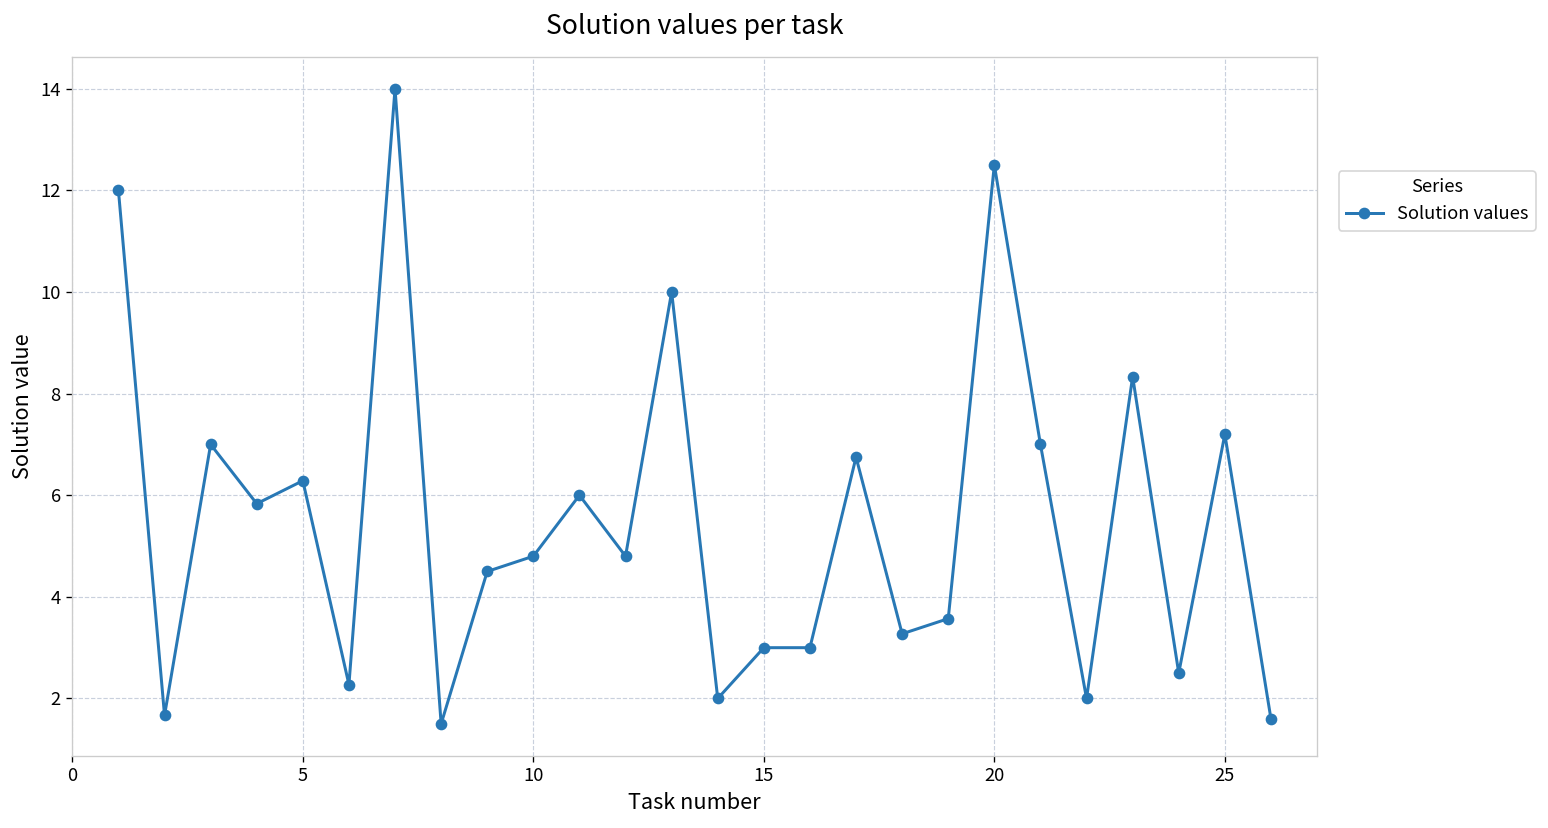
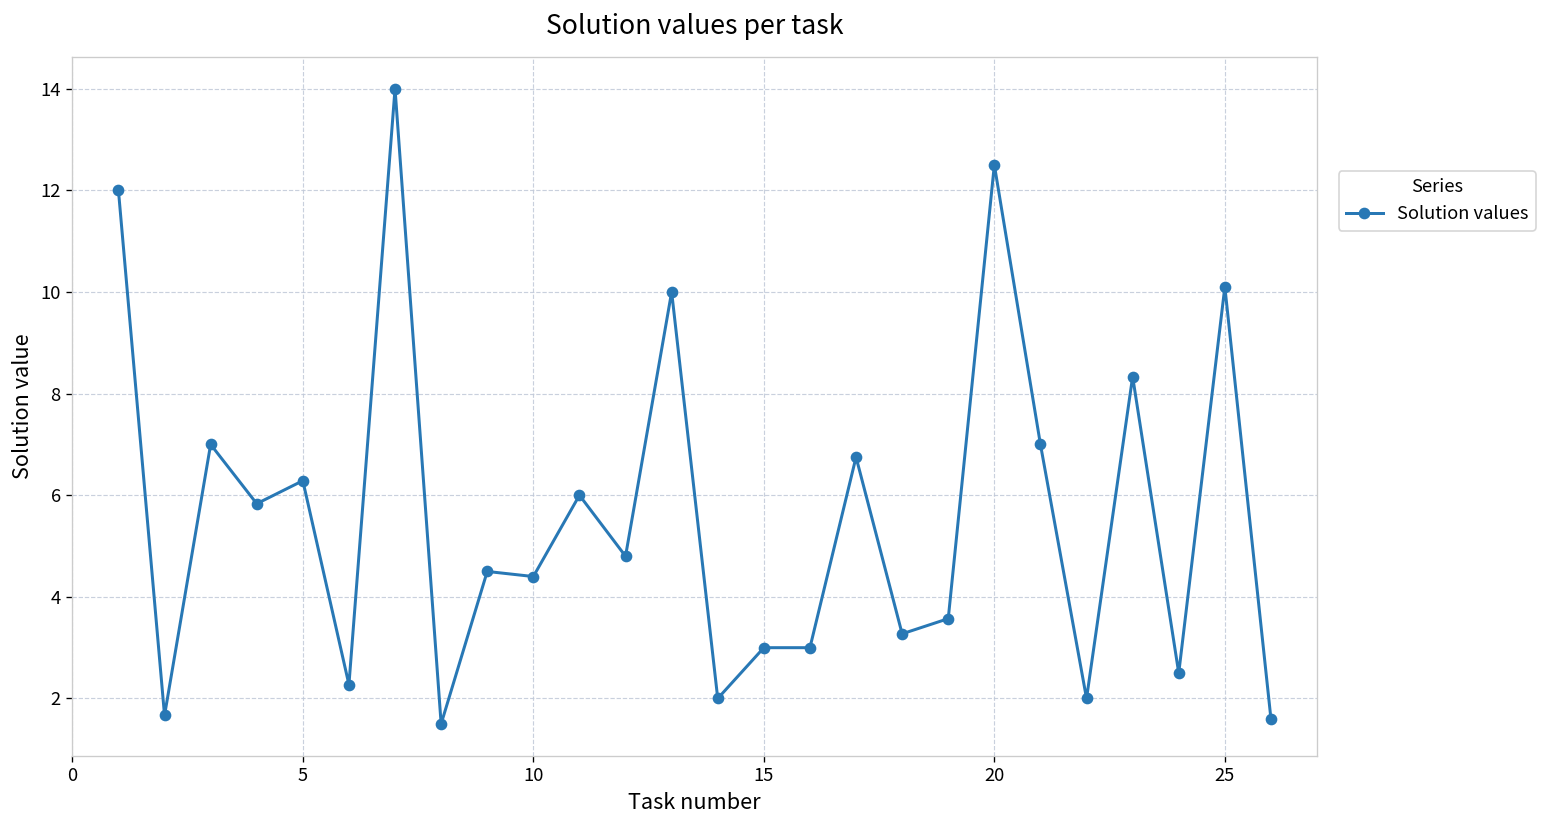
10: 4.8 -> 4.4
25: 7.2 -> 10.1
